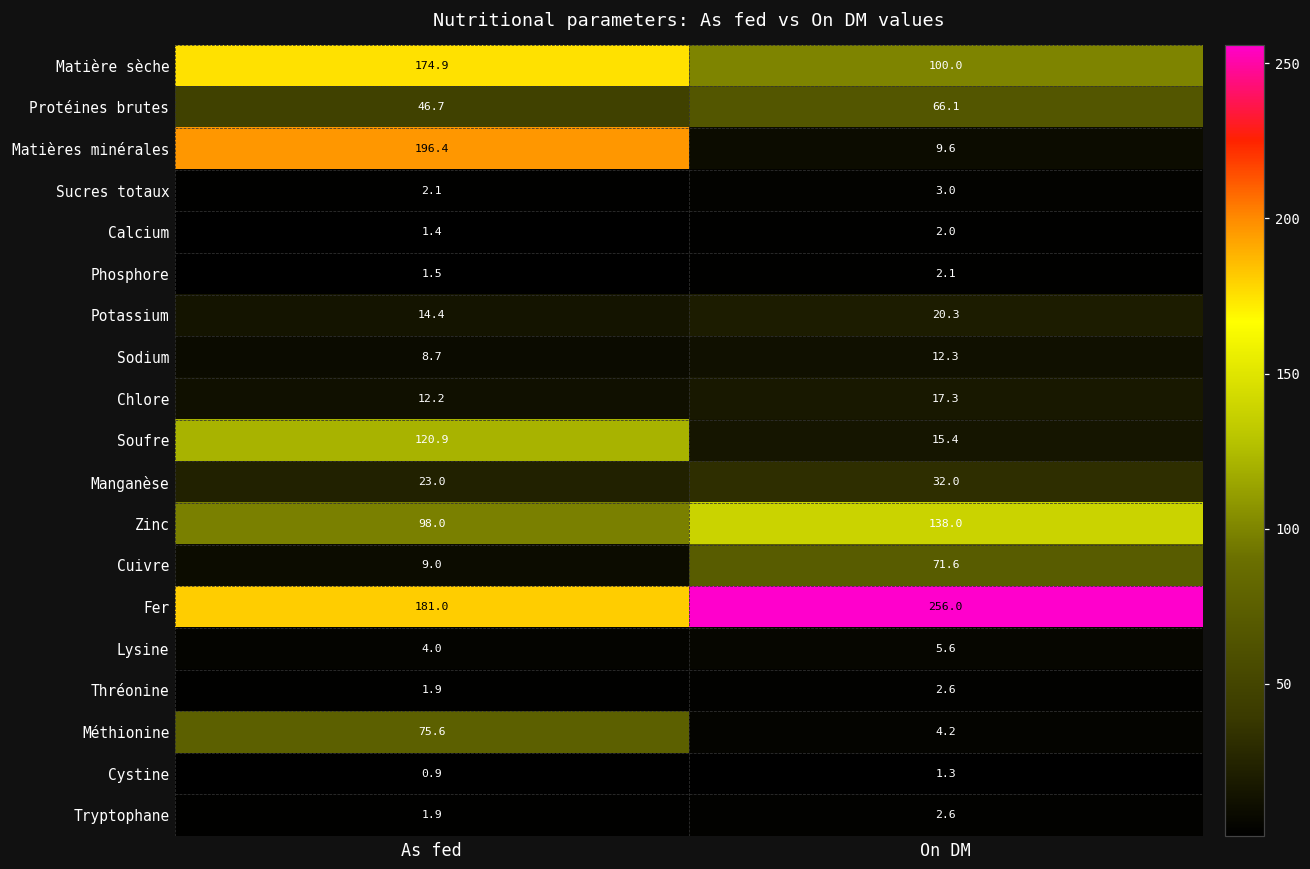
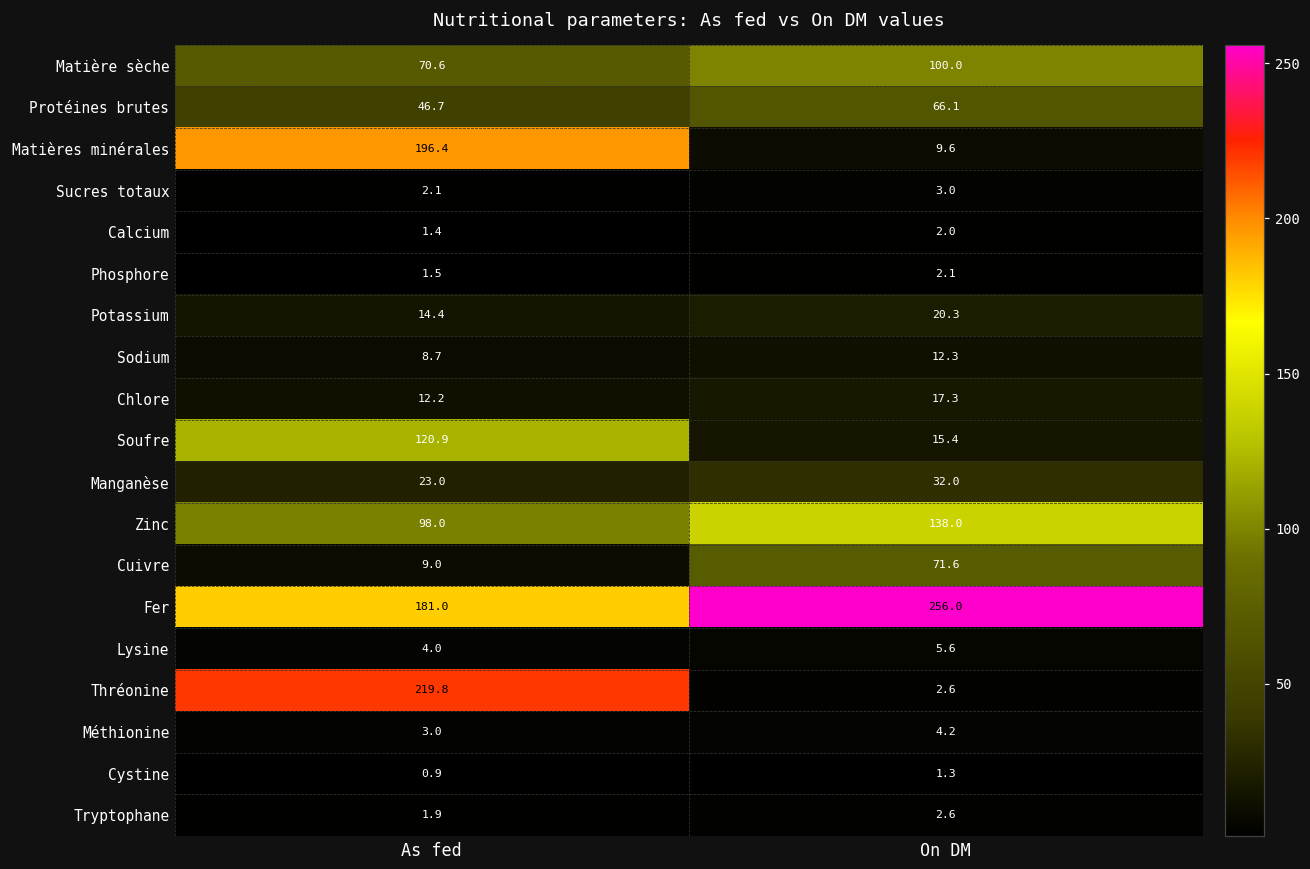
Matière sèche, As fed: 174.9 -> 70.6
Thréonine, As fed: 1.9 -> 219.8
Méthionine, As fed: 75.6 -> 3.0
